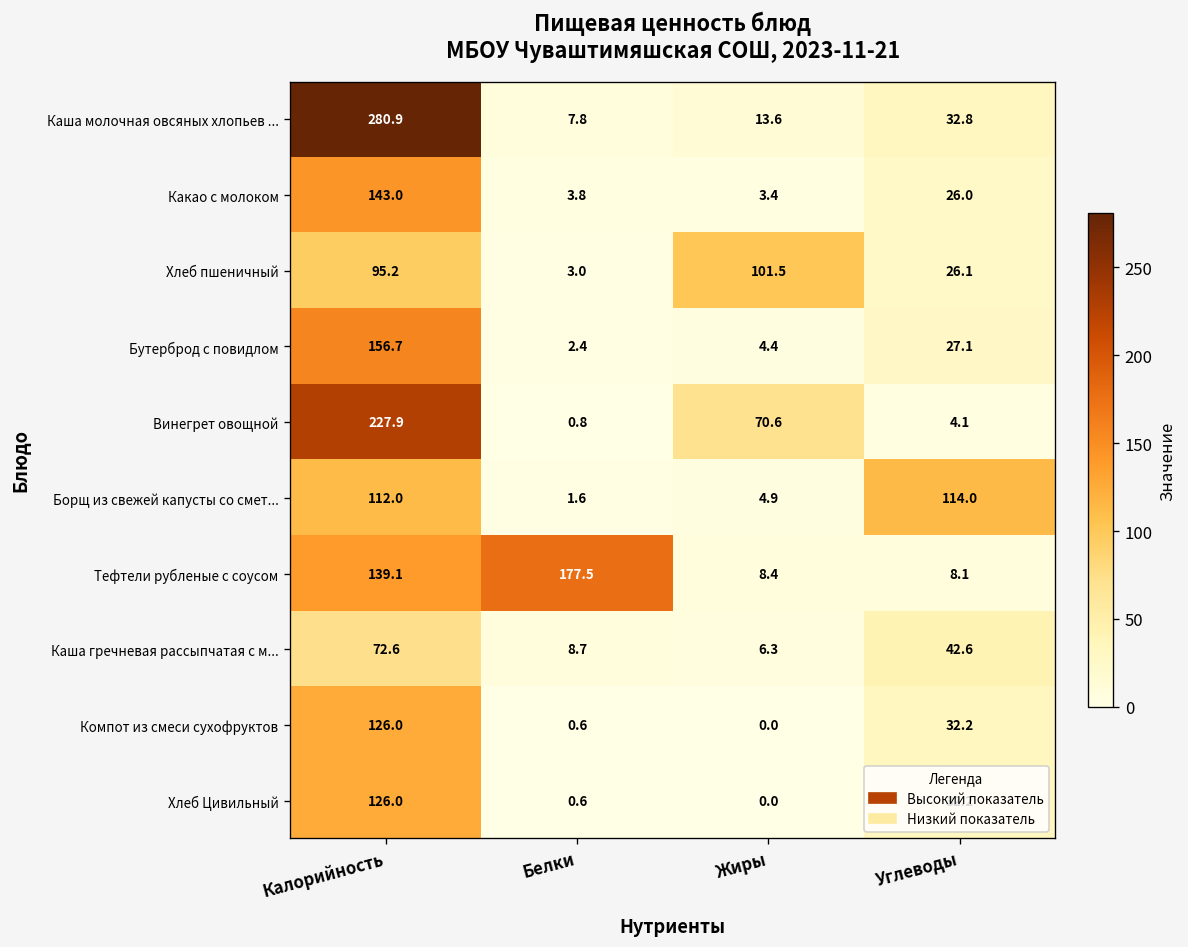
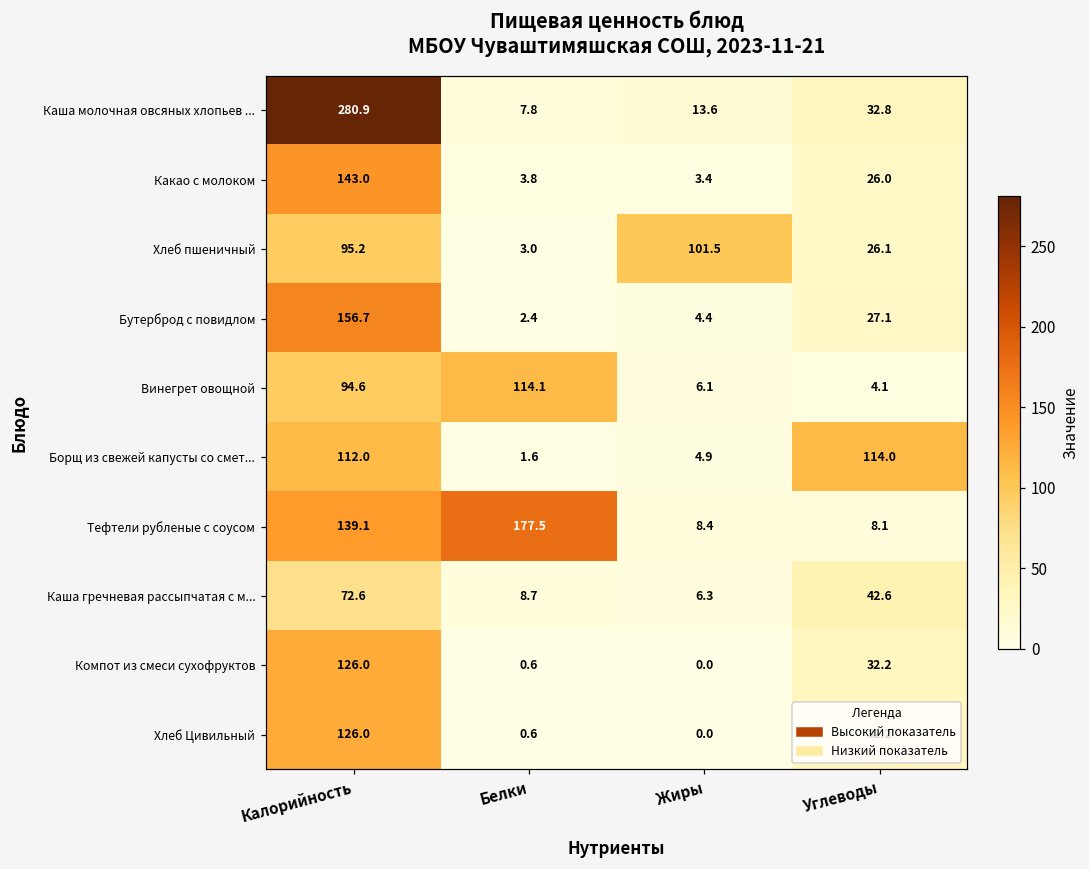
Винегрет овощной, Калорийность: 227.9 -> 94.6
Винегрет овощной, Белки: 0.8 -> 114.1
Винегрет овощной, Жиры: 70.6 -> 6.1
